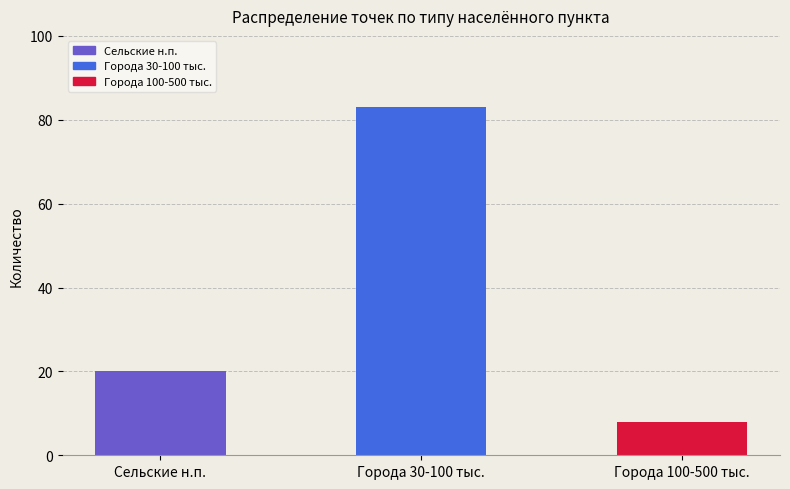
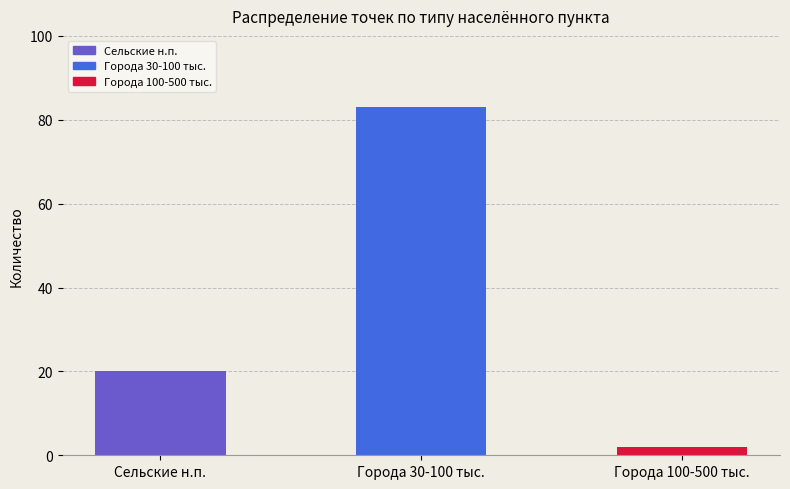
Города 100-500 тыс.: 8 -> 2
